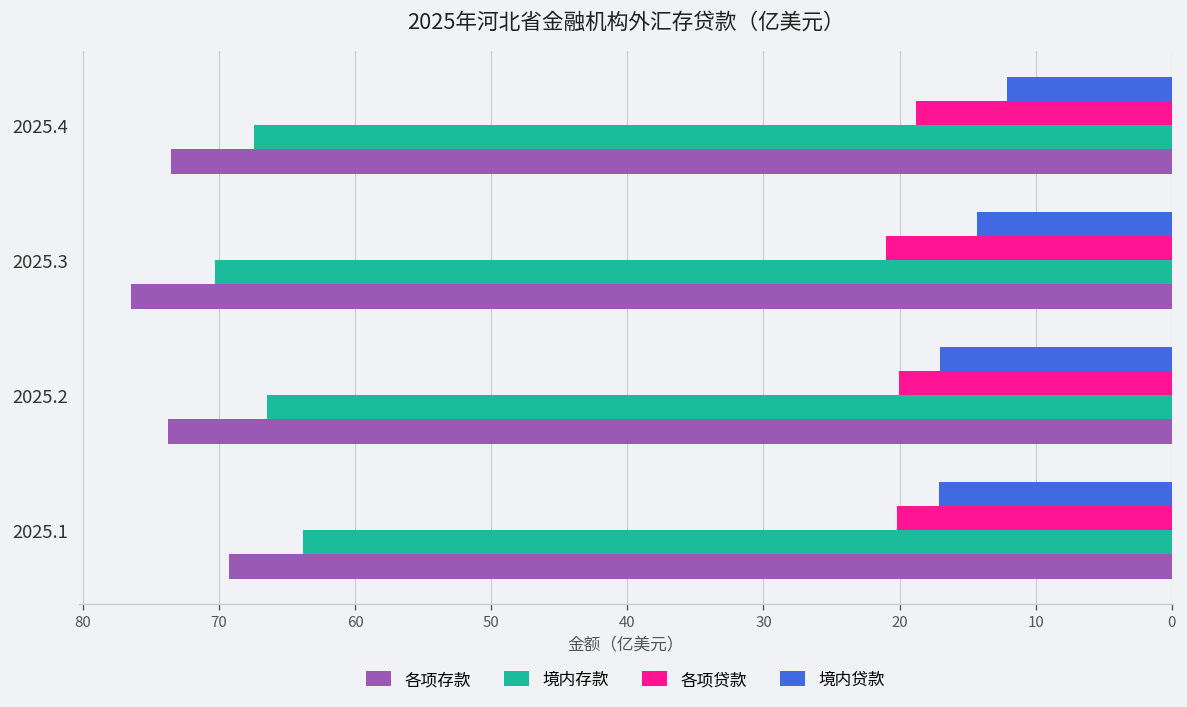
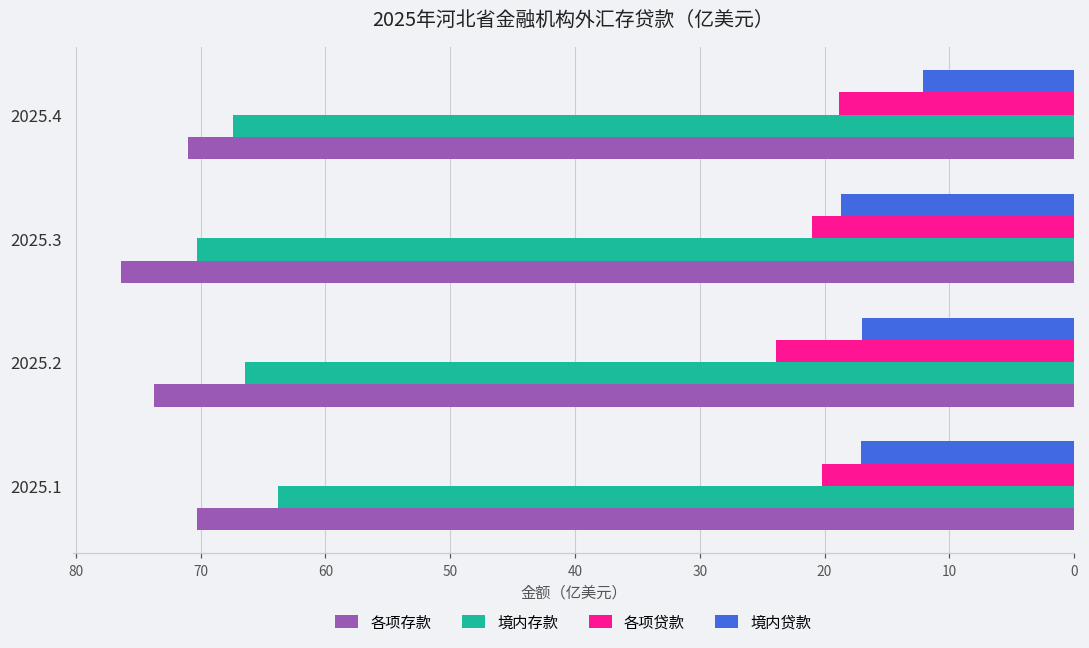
各项存款, 2025.4: 73.5 -> 71.0
境内贷款, 2025.3: 14.3 -> 18.7
各项贷款, 2025.2: 20.0 -> 23.9
各项存款, 2025.1: 69.3 -> 70.3
